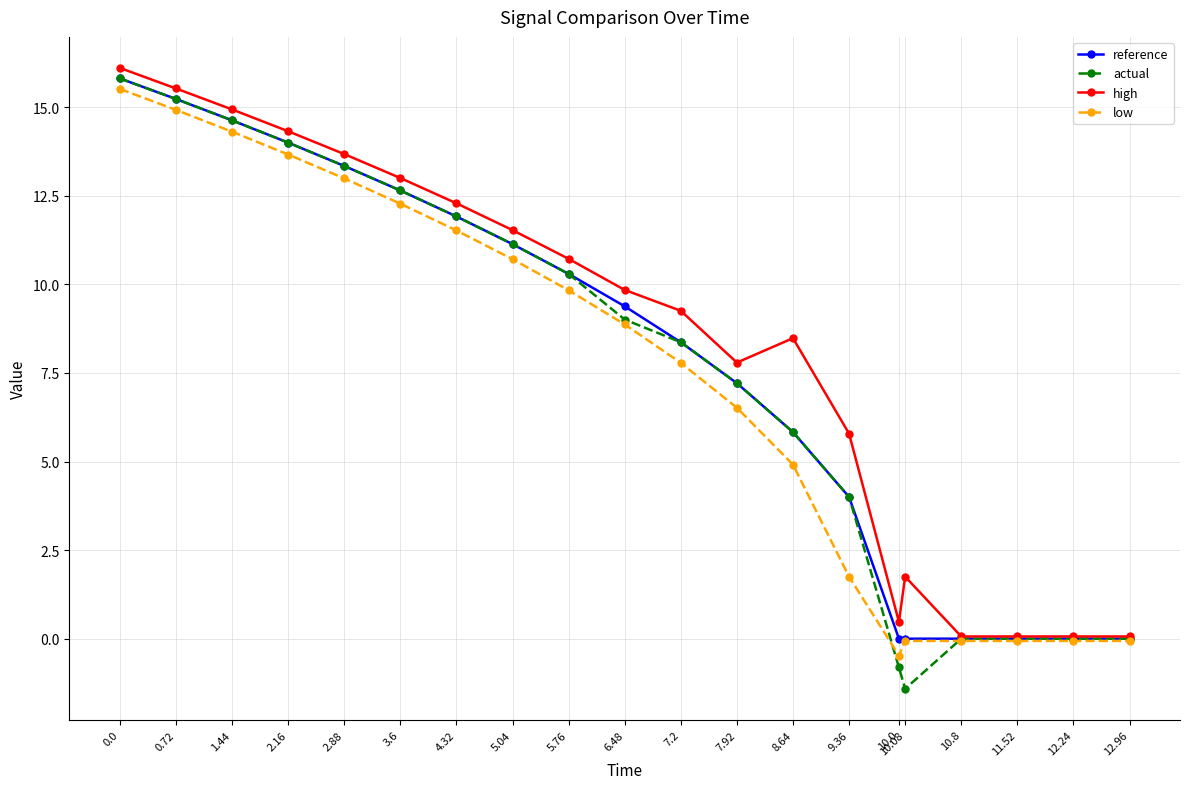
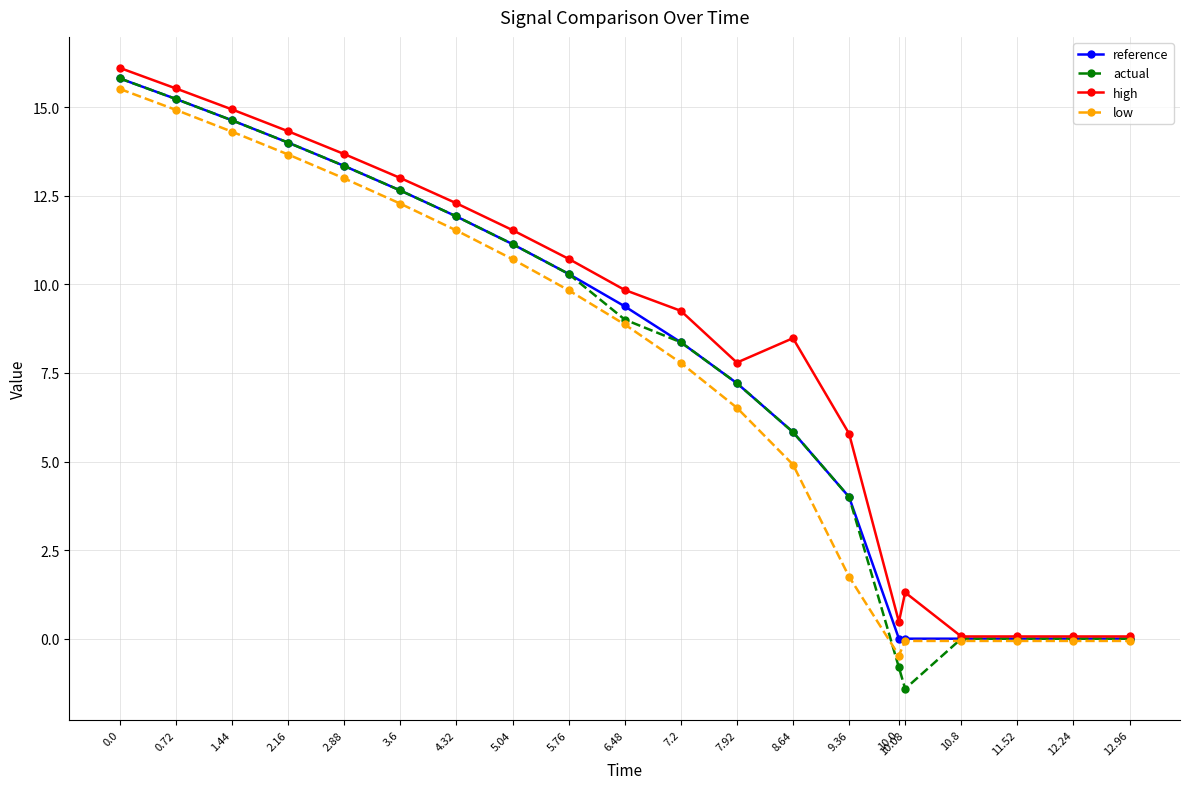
high, 10.08: 1.8 -> 1.3
